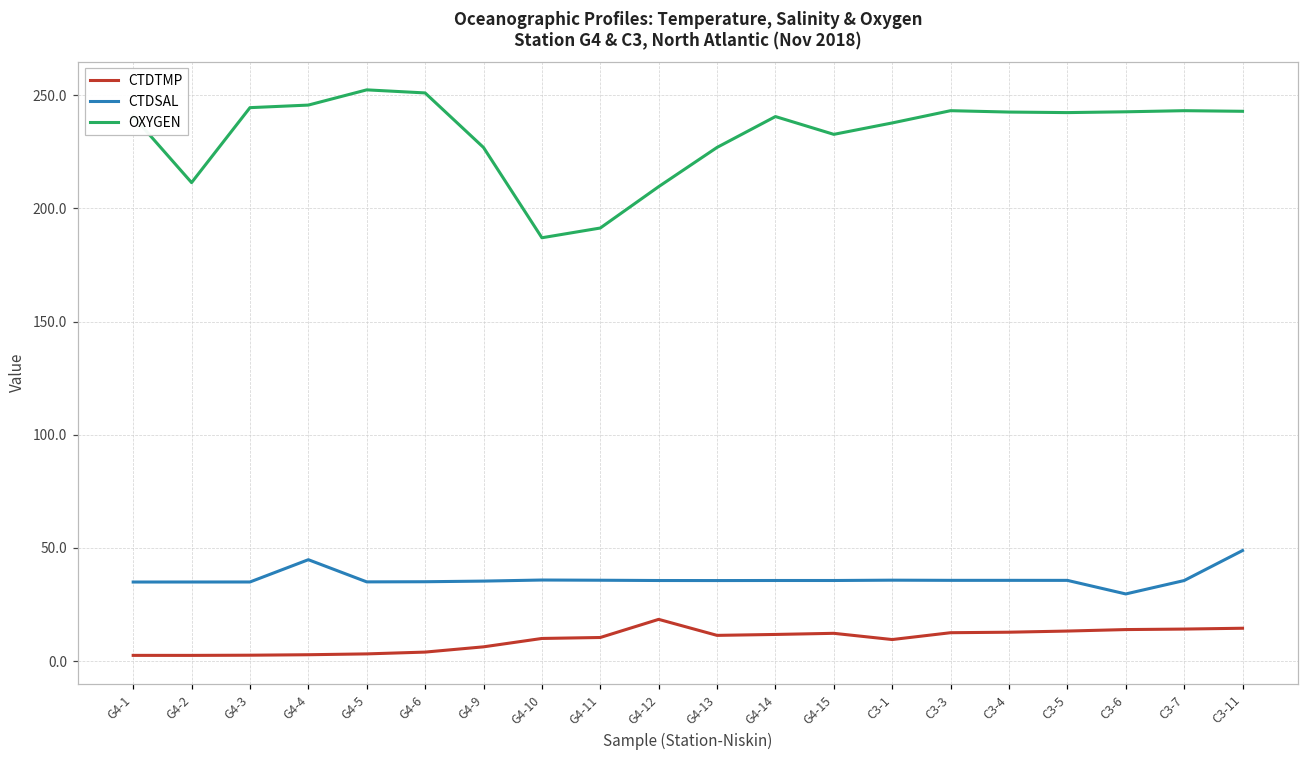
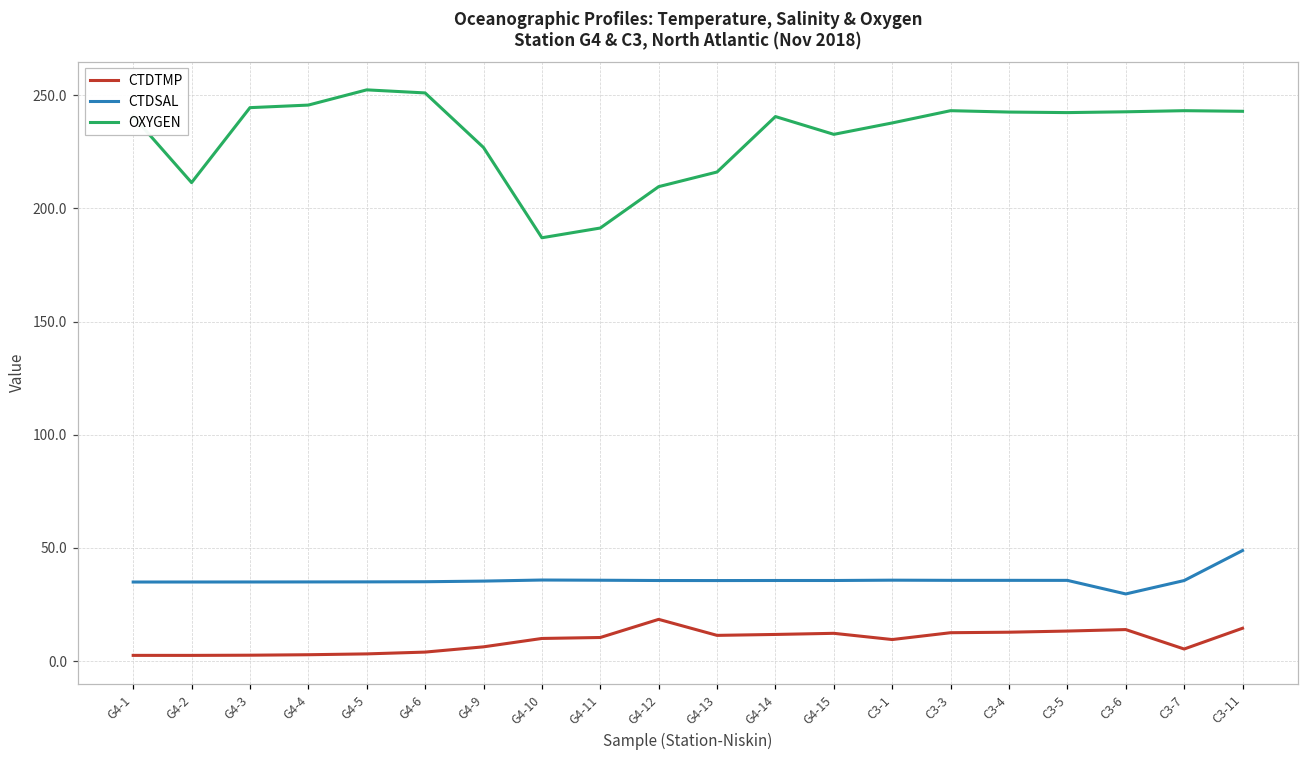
CTDSAL, G4-4: 45 -> 35
OXYGEN, G4-13: 227 -> 216
CTDTMP, C3-7: 14 -> 5
